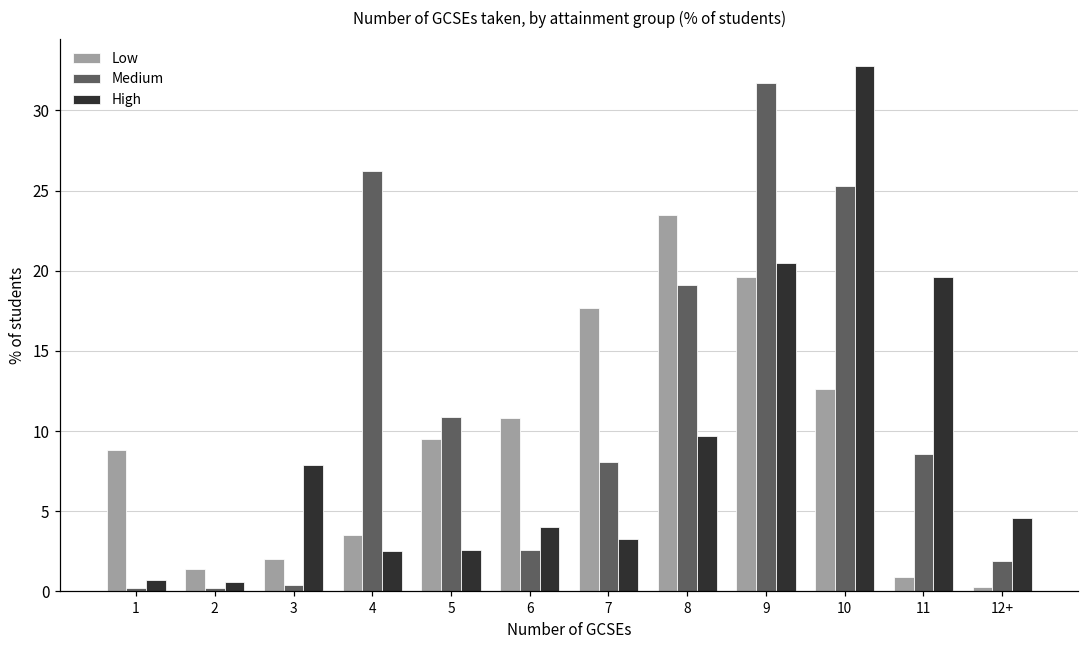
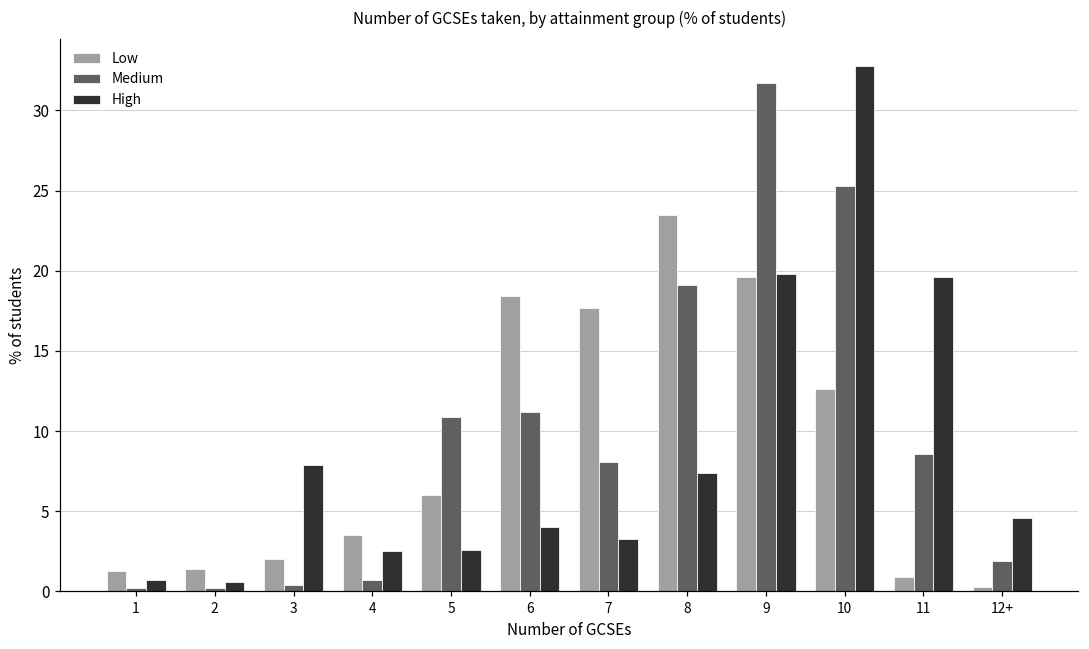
Low, 1: 8.8 -> 1.3
Medium, 4: 26.2 -> 0.7
Low, 5: 9.5 -> 6.0
Low, 6: 10.8 -> 18.4
Medium, 6: 2.6 -> 11.2
High, 8: 9.7 -> 7.4
High, 9: 20.5 -> 19.8
